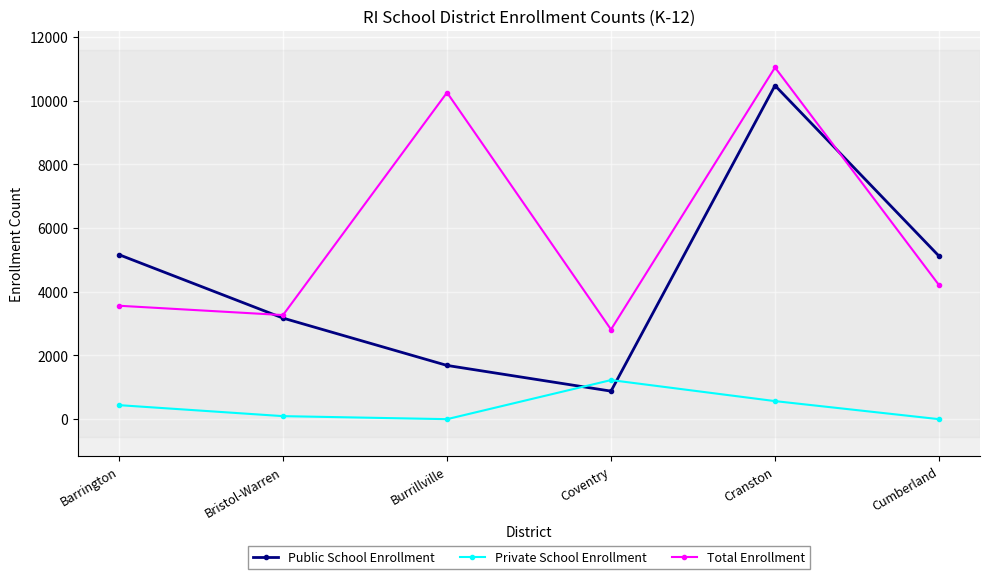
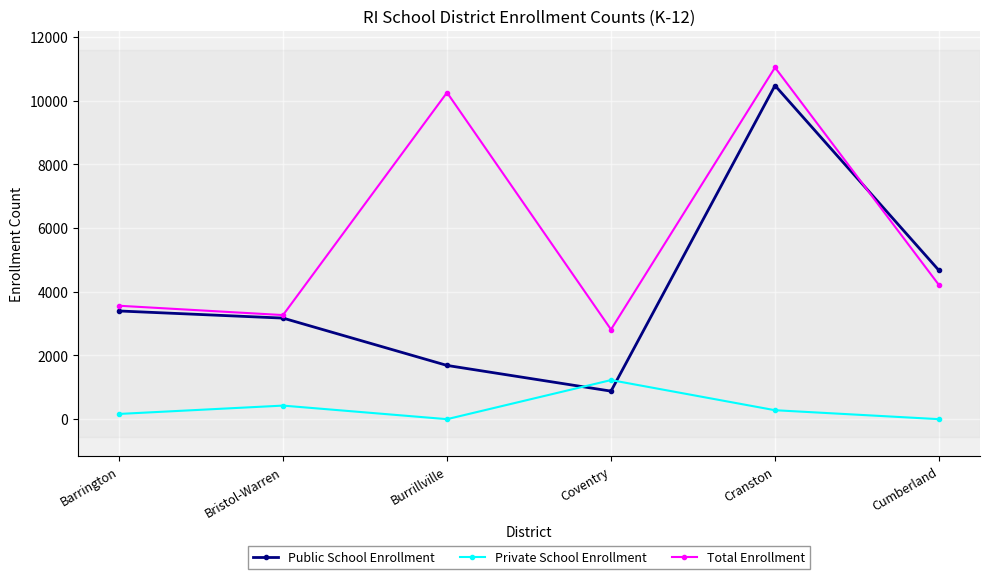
Public School Enrollment, Barrington: 5200 -> 3400
Private School Enrollment, Barrington: 400 -> 200
Private School Enrollment, Bristol-Warren: 100 -> 400
Private School Enrollment, Cranston: 600 -> 300
Public School Enrollment, Cumberland: 5100 -> 4700
